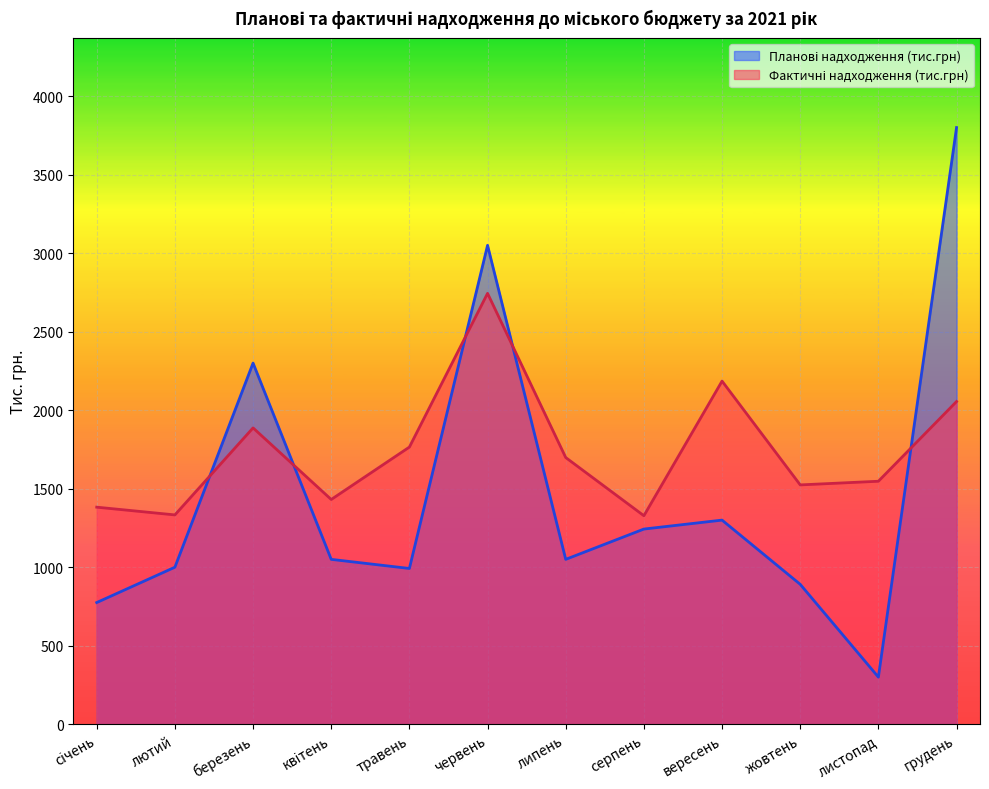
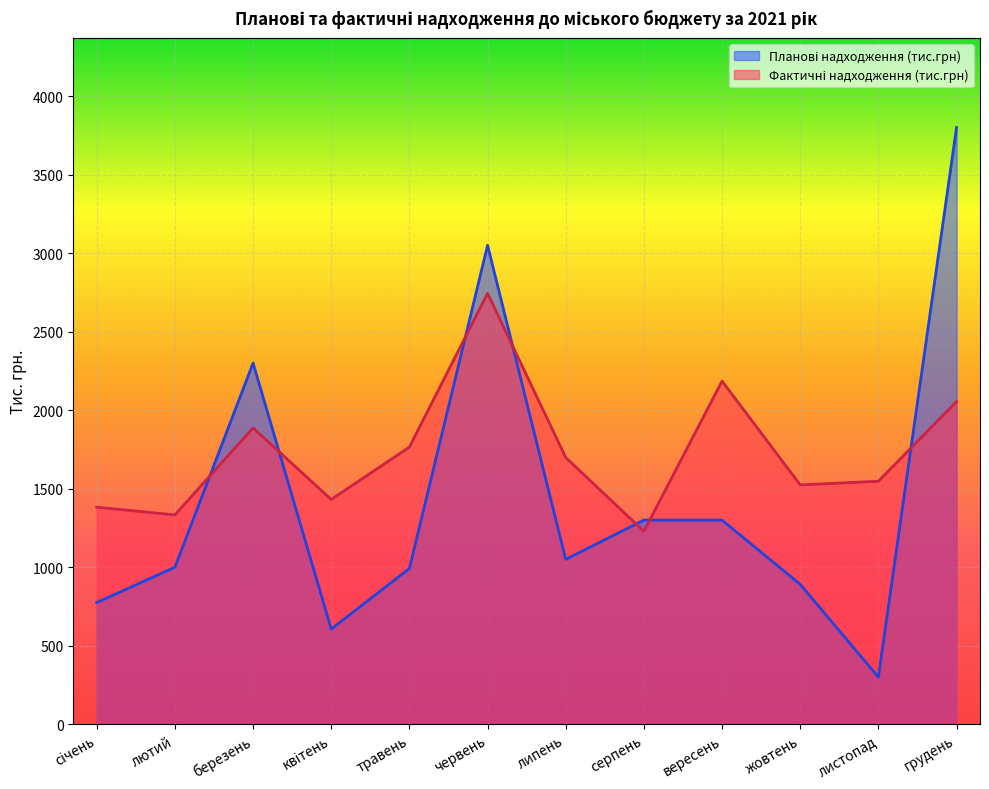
Планові надходження (тис.грн), квітень: 1050 -> 610
Планові надходження (тис.грн), серпень: 1240 -> 1300
Фактичні надходження (тис.грн), серпень: 1330 -> 1230
